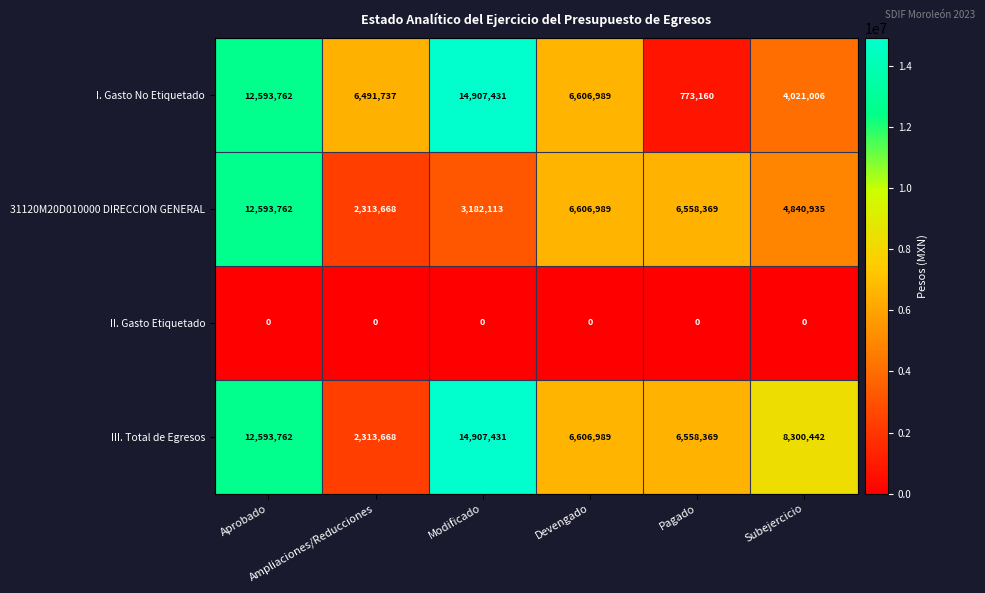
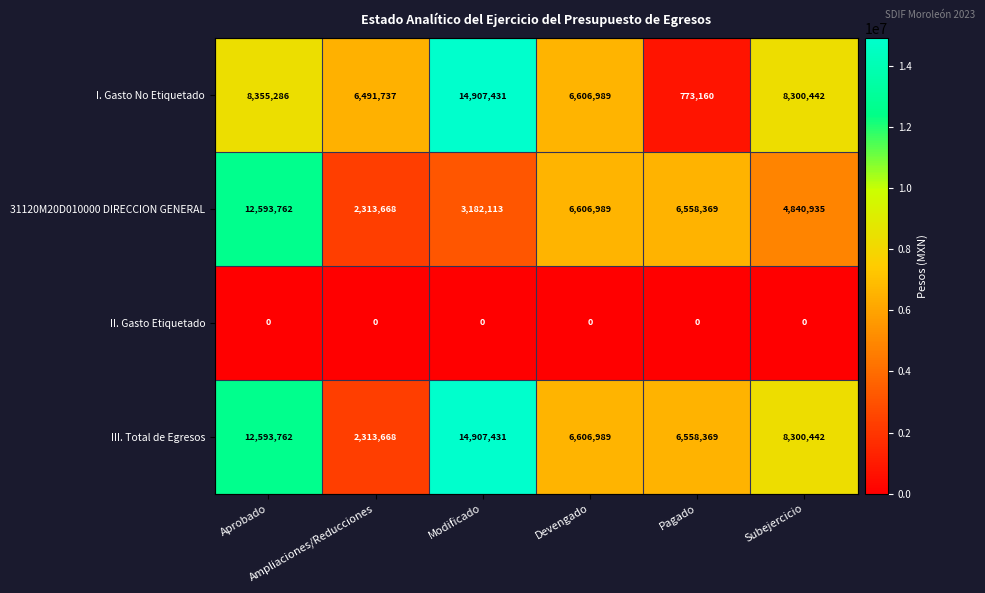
I. Gasto No Etiquetado, Aprobado: 12,593,762 -> 8,355,286
I. Gasto No Etiquetado, Subejercicio: 4,021,006 -> 8,300,442
